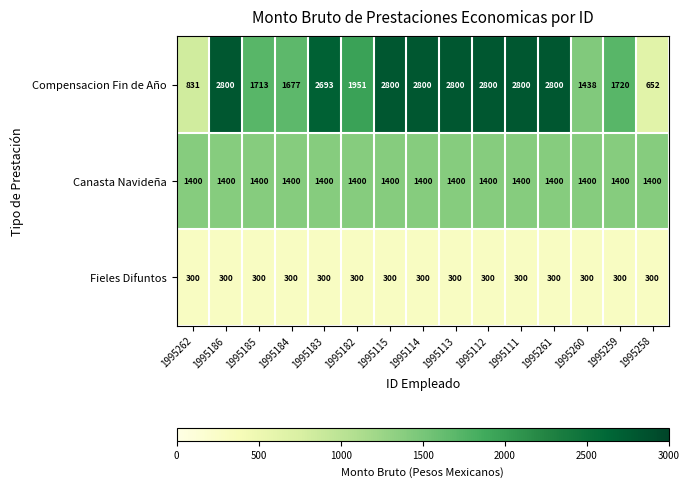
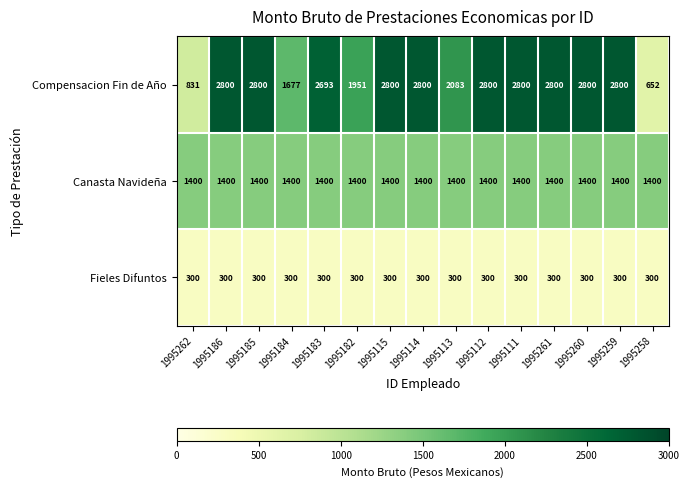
Compensacion Fin de Año, 1995185: 1713 -> 2800
Compensacion Fin de Año, 1995113: 2800 -> 2083
Compensacion Fin de Año, 1995260: 1438 -> 2800
Compensacion Fin de Año, 1995259: 1720 -> 2800
